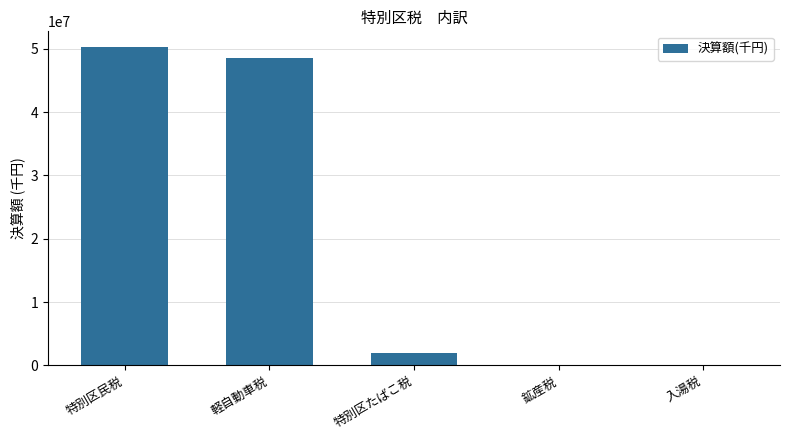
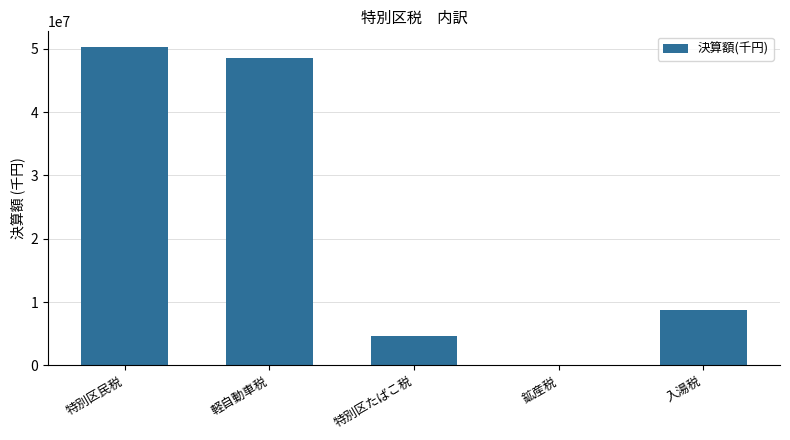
特別区たばこ税: 2000000 -> 5000000
入湯税: 0 -> 9000000
